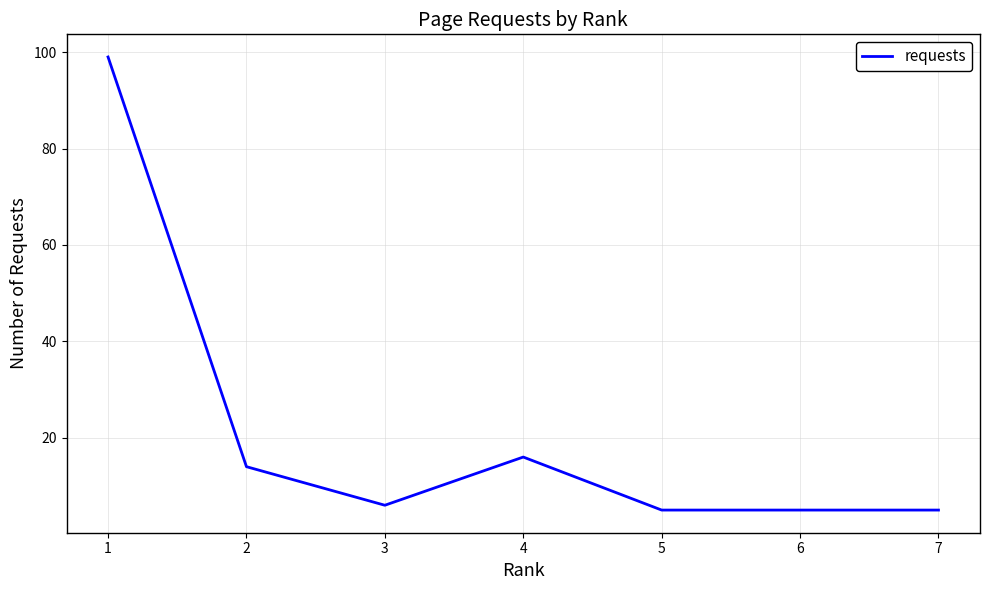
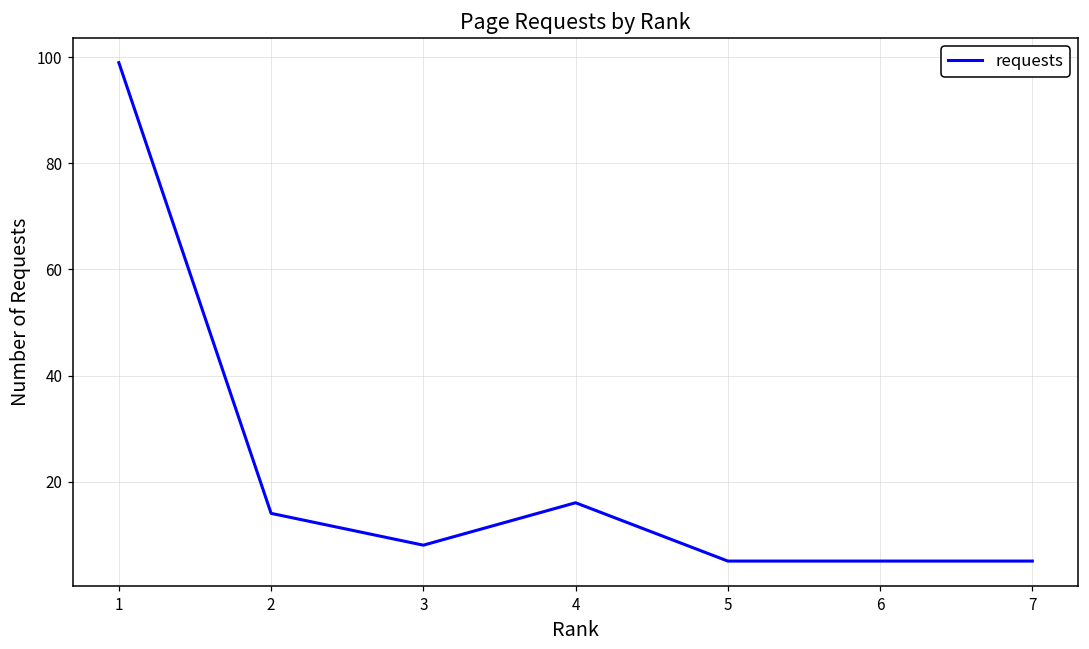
3: 6 -> 8
